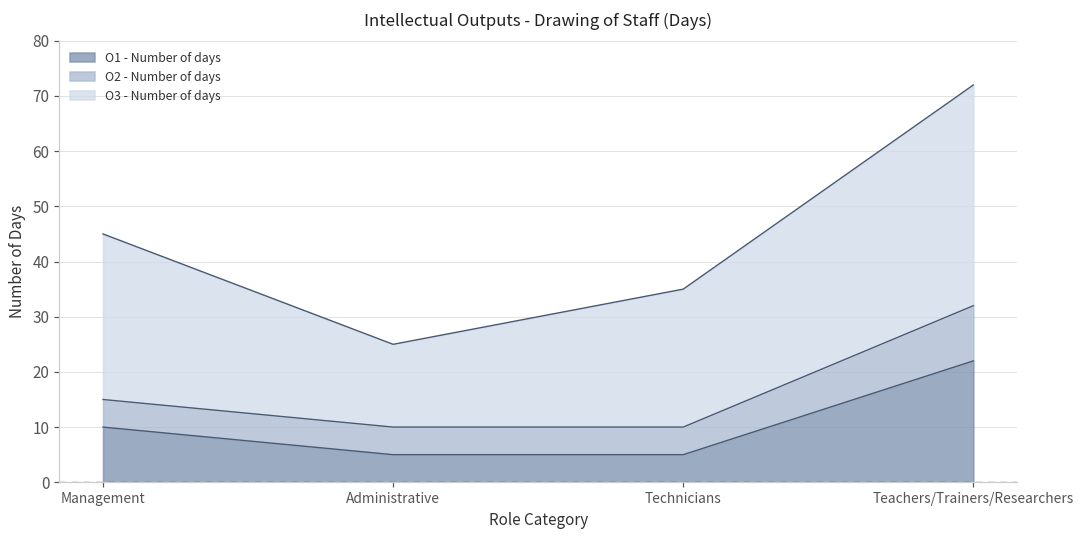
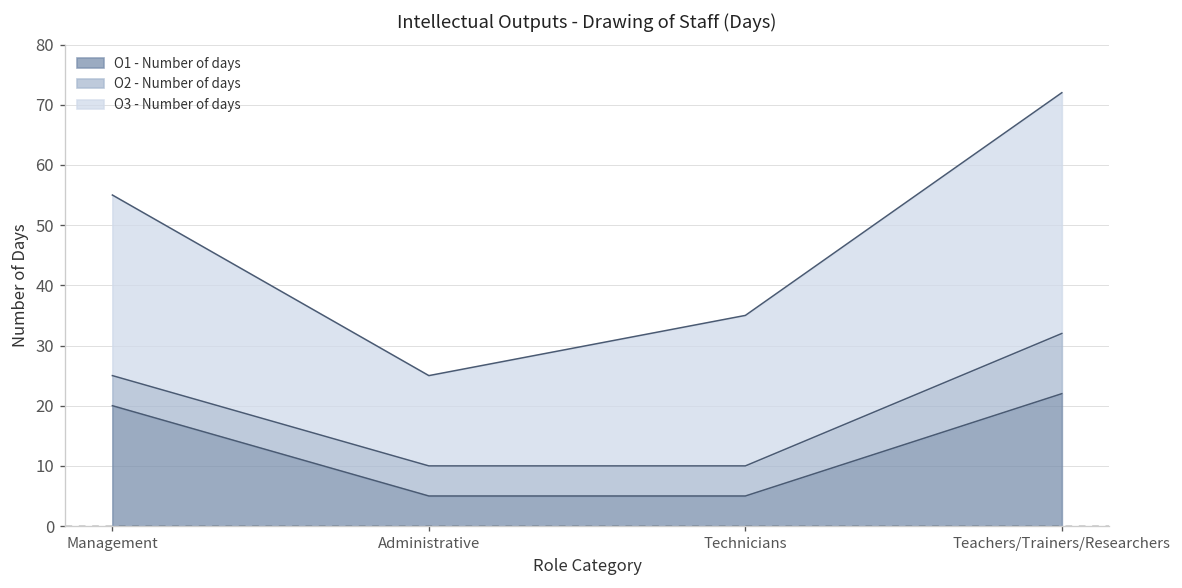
O1 - Number of days, Management: 10 -> 20
